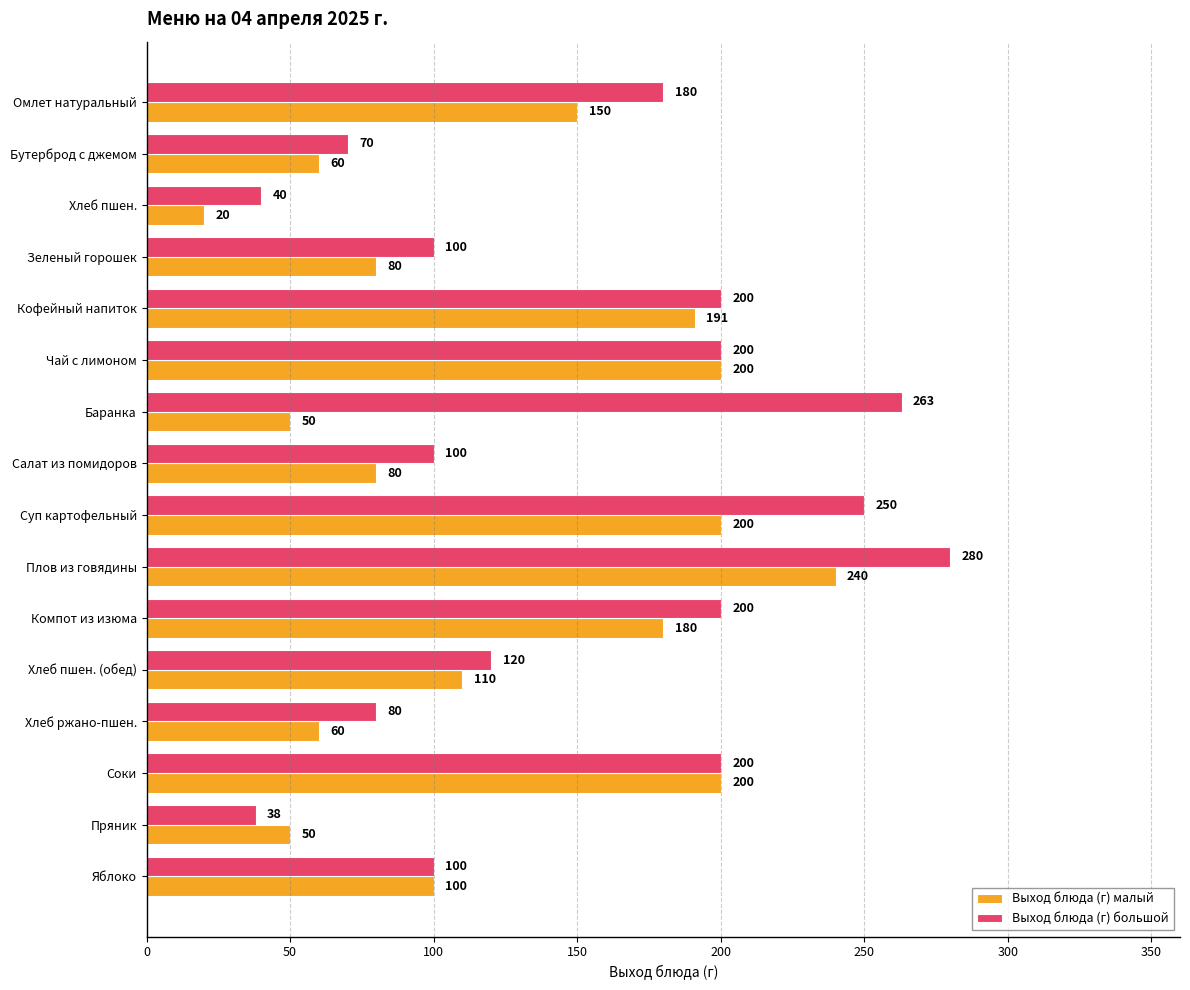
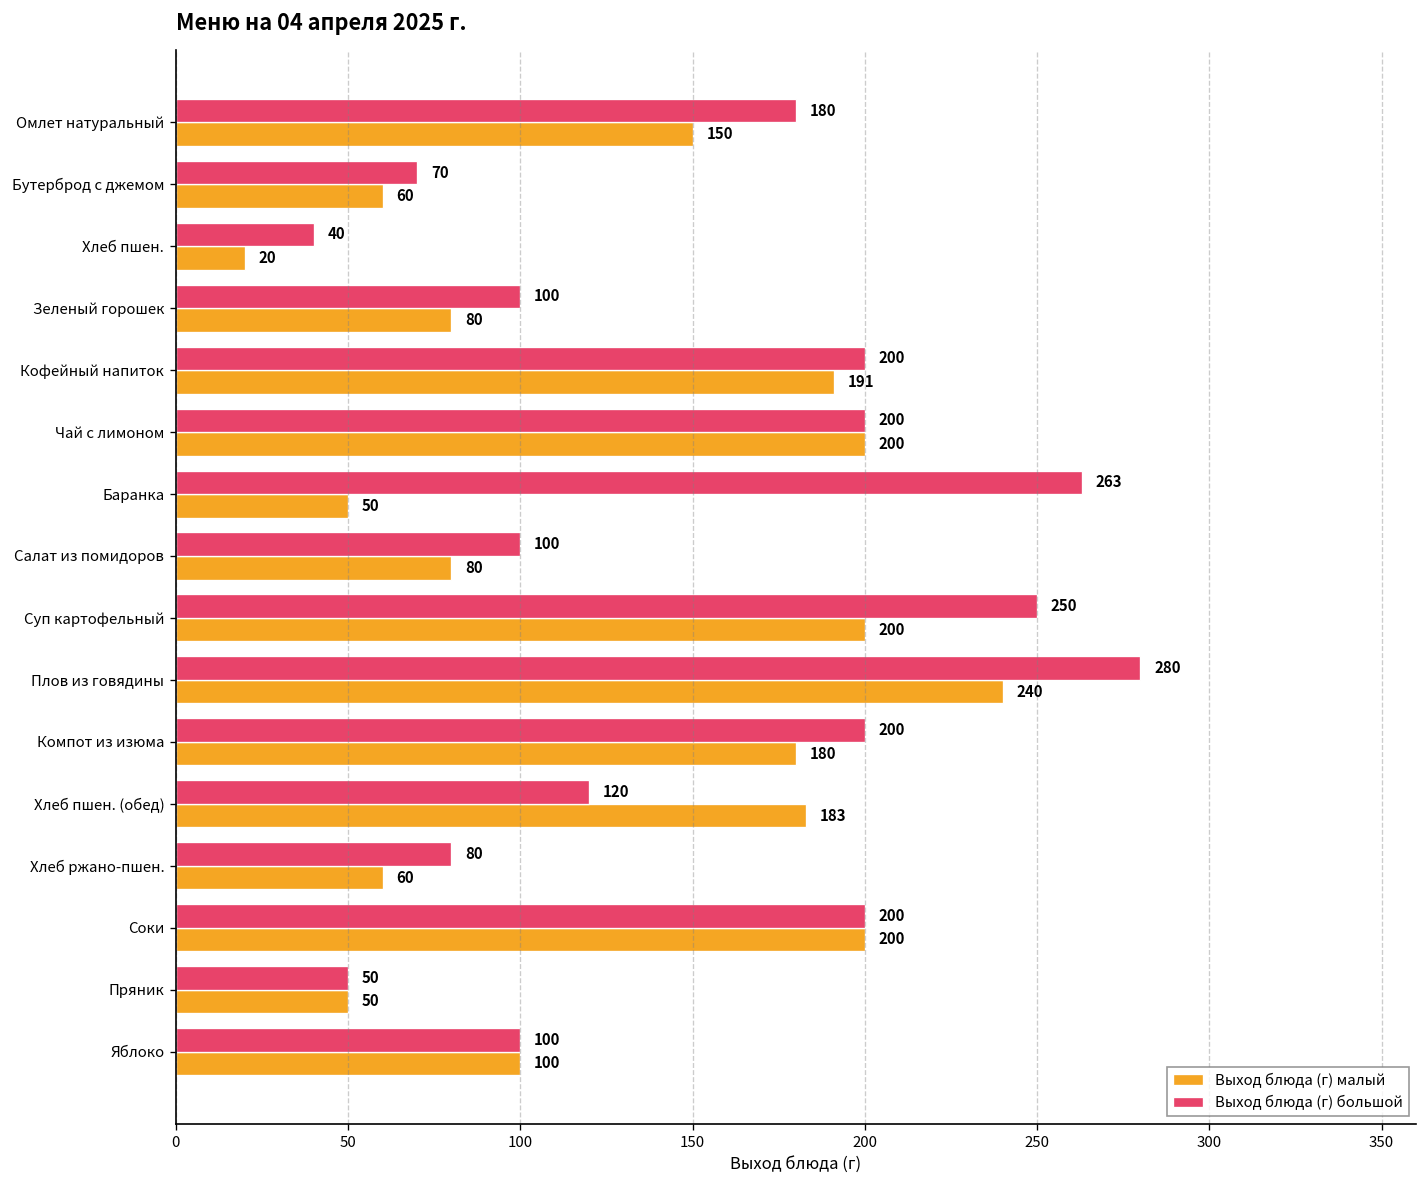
Выход блюда (г) малый, Хлеб пшен. (обед): 110 -> 183
Выход блюда (г) большой, Пряник: 38 -> 50
